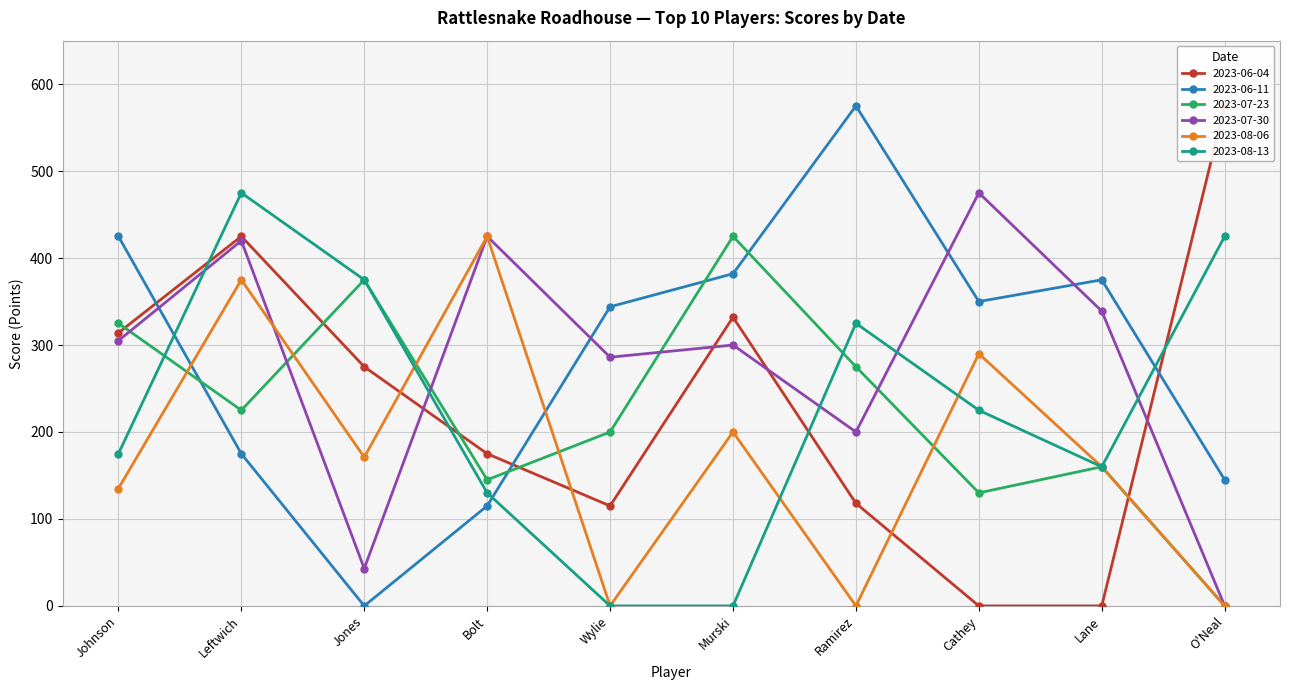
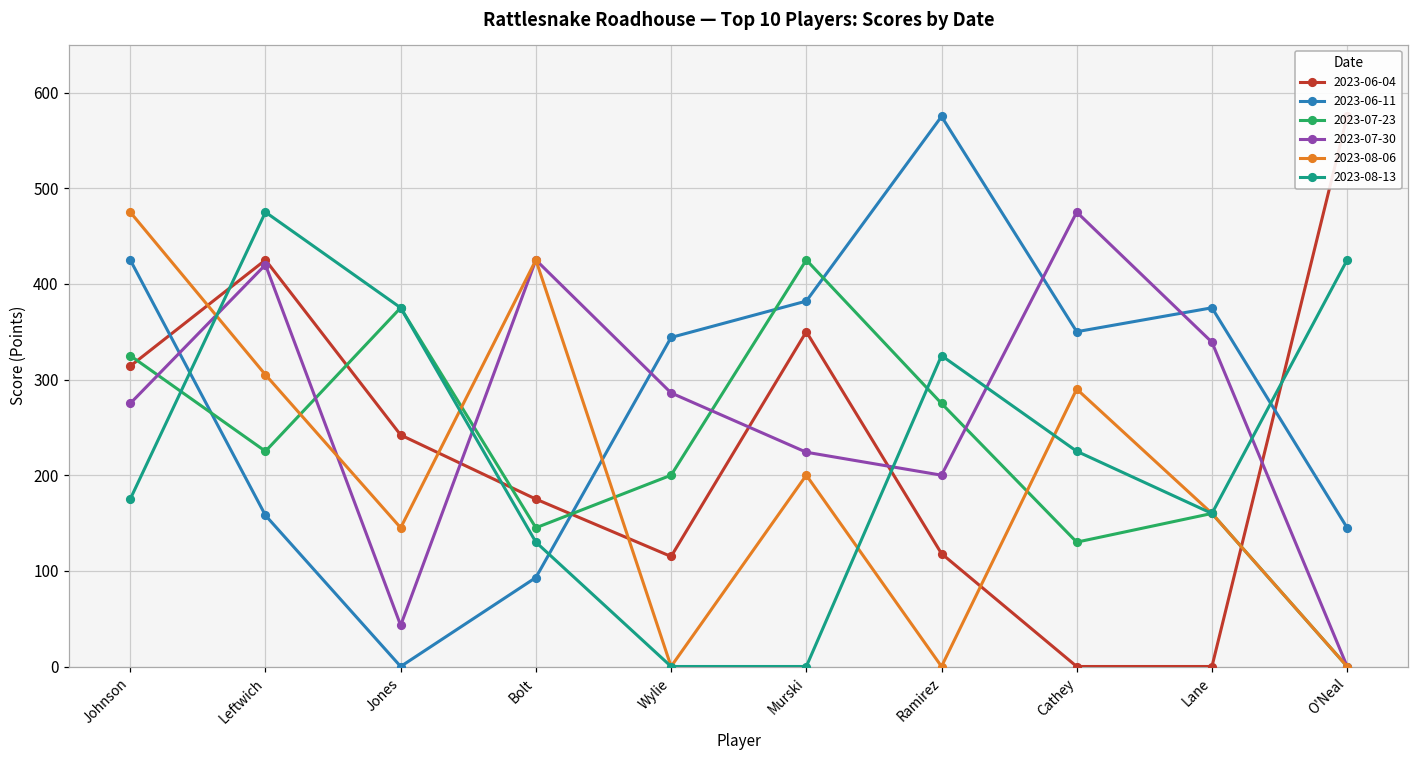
2023-07-30, Johnson: 310 -> 280
2023-08-06, Johnson: 140 -> 480
2023-06-11, Leftwich: 180 -> 160
2023-08-06, Leftwich: 380 -> 310
2023-06-04, Jones: 280 -> 240
2023-08-06, Jones: 170 -> 150
2023-06-11, Bolt: 120 -> 90
2023-06-04, Murski: 330 -> 350
2023-07-30, Murski: 300 -> 220
